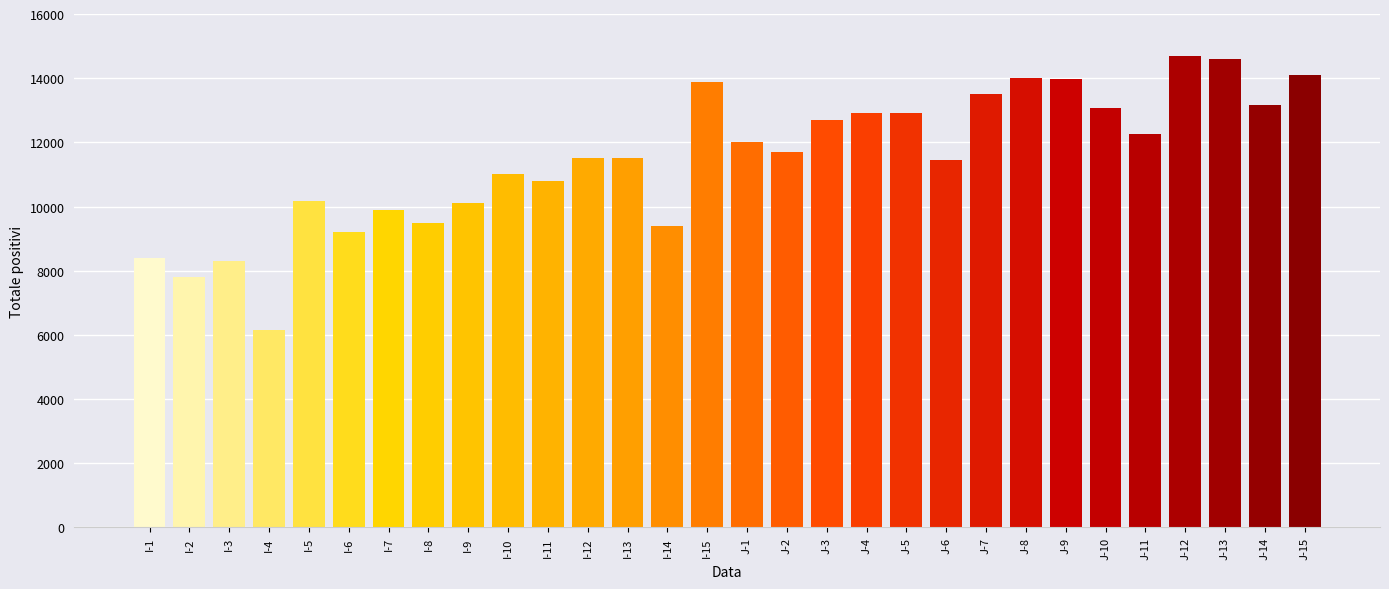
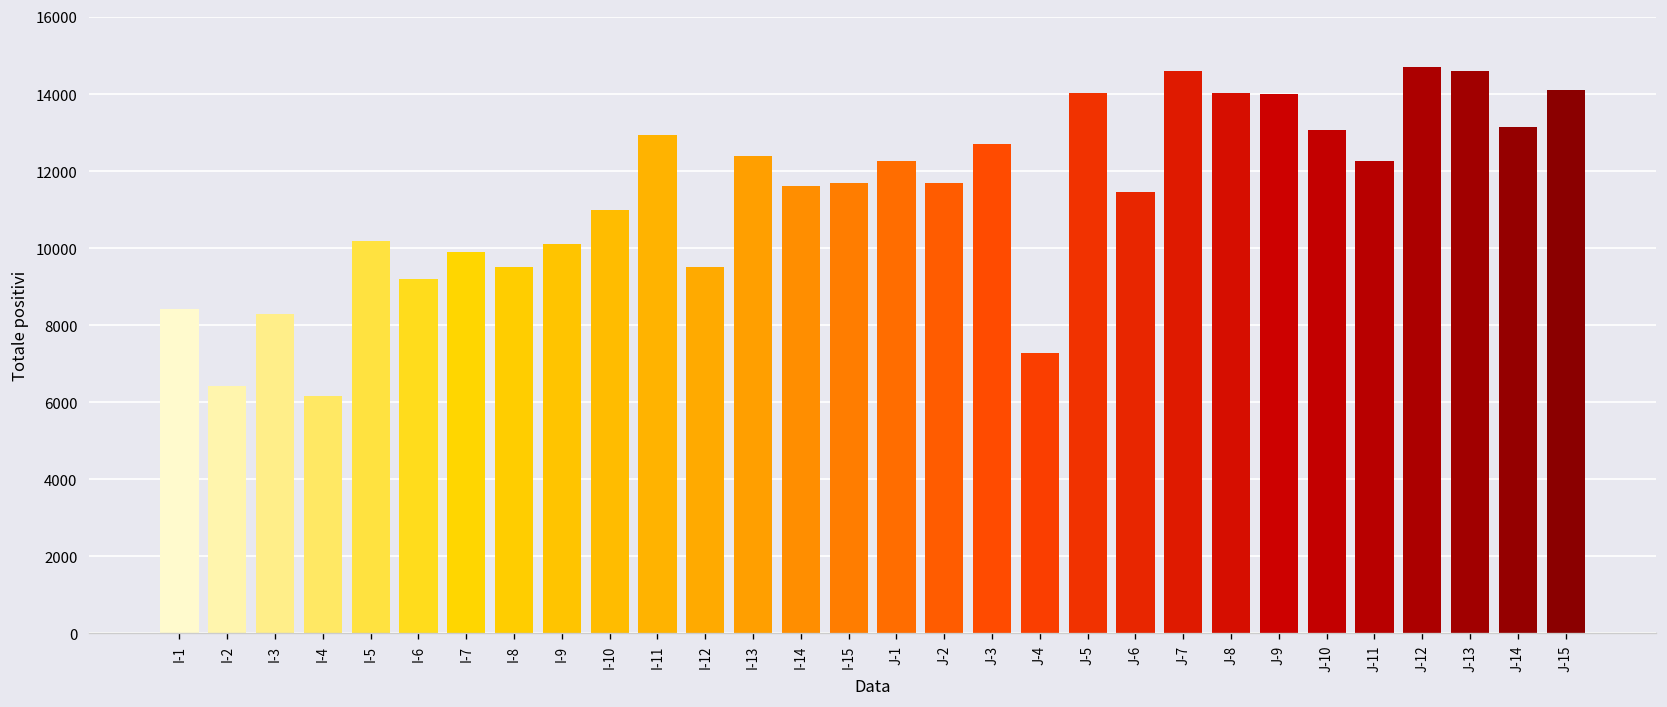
I-2: 7800 -> 6400
I-11: 10800 -> 12900
I-12: 11500 -> 9500
I-13: 11500 -> 12400
I-14: 9400 -> 11600
I-15: 13900 -> 11700
J-1: 12000 -> 12300
J-4: 12900 -> 7300
J-5: 12900 -> 14000
J-7: 13500 -> 14600
